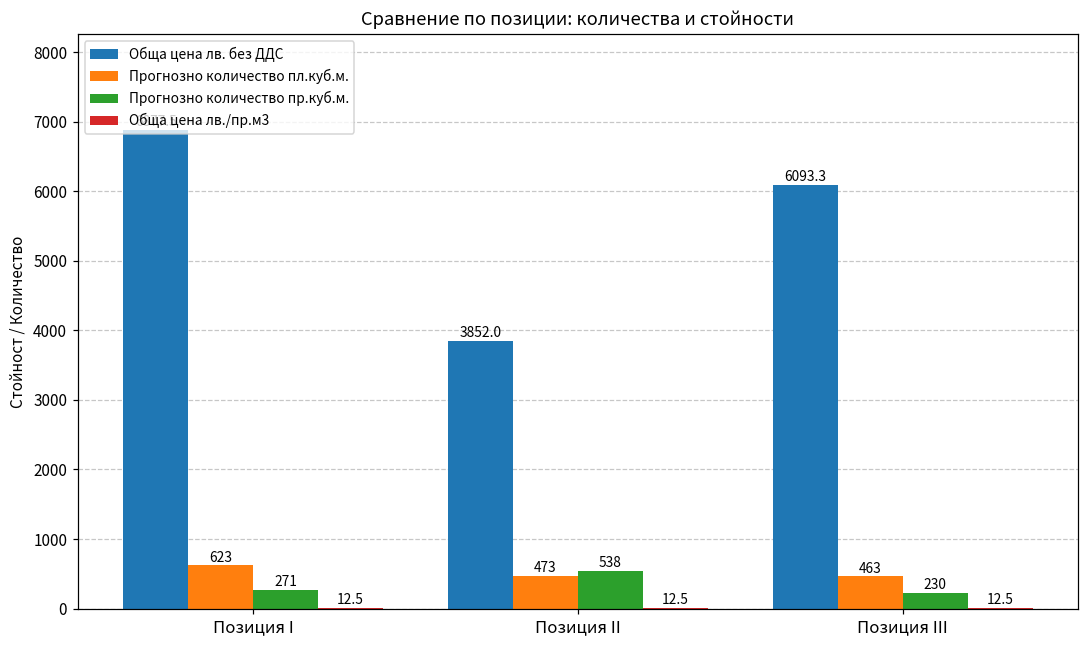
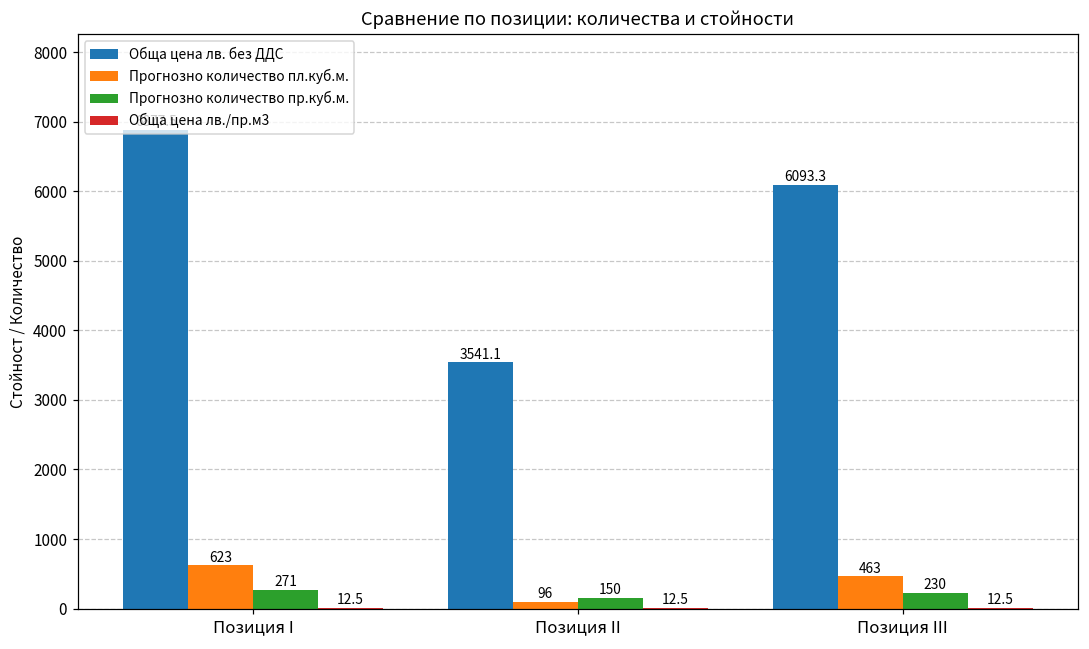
Обща цена лв. без ДДС, Позиция II: 3852.0 -> 3541.1
Прогнозно количество пл.куб.м., Позиция II: 473 -> 96
Прогнозно количество пр.куб.м., Позиция II: 538 -> 150
